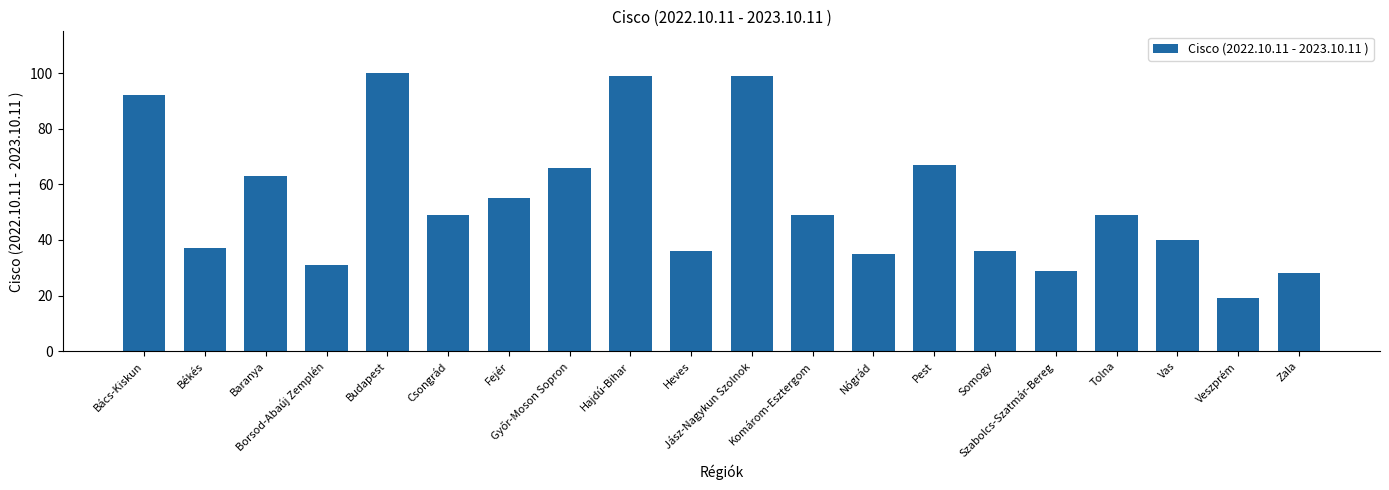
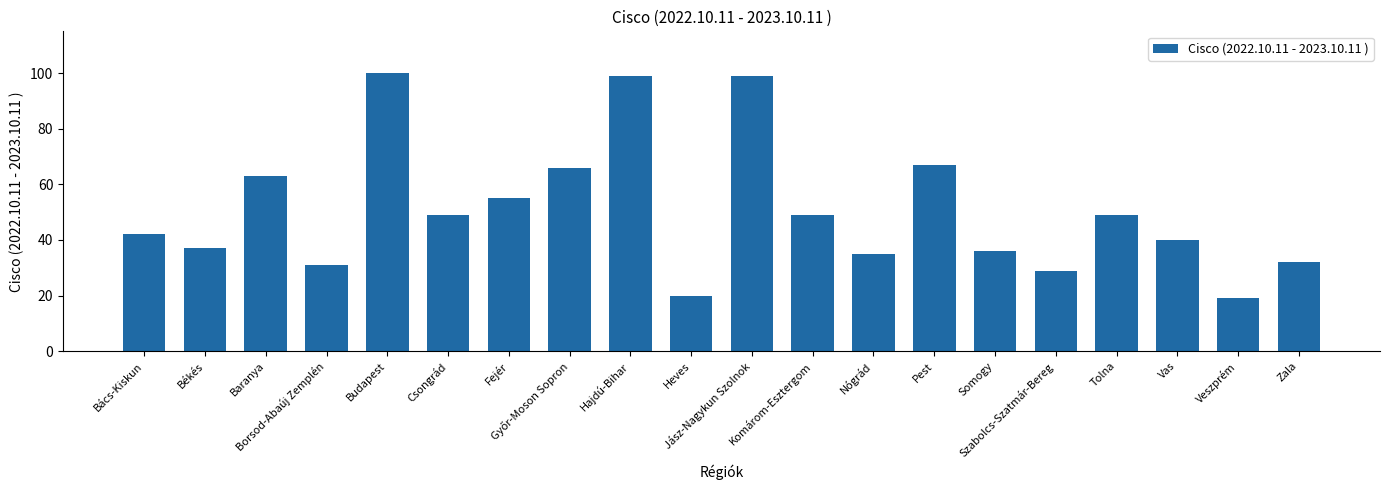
Bács-Kiskun: 92 -> 42
Heves: 36 -> 20
Zala: 28 -> 32
